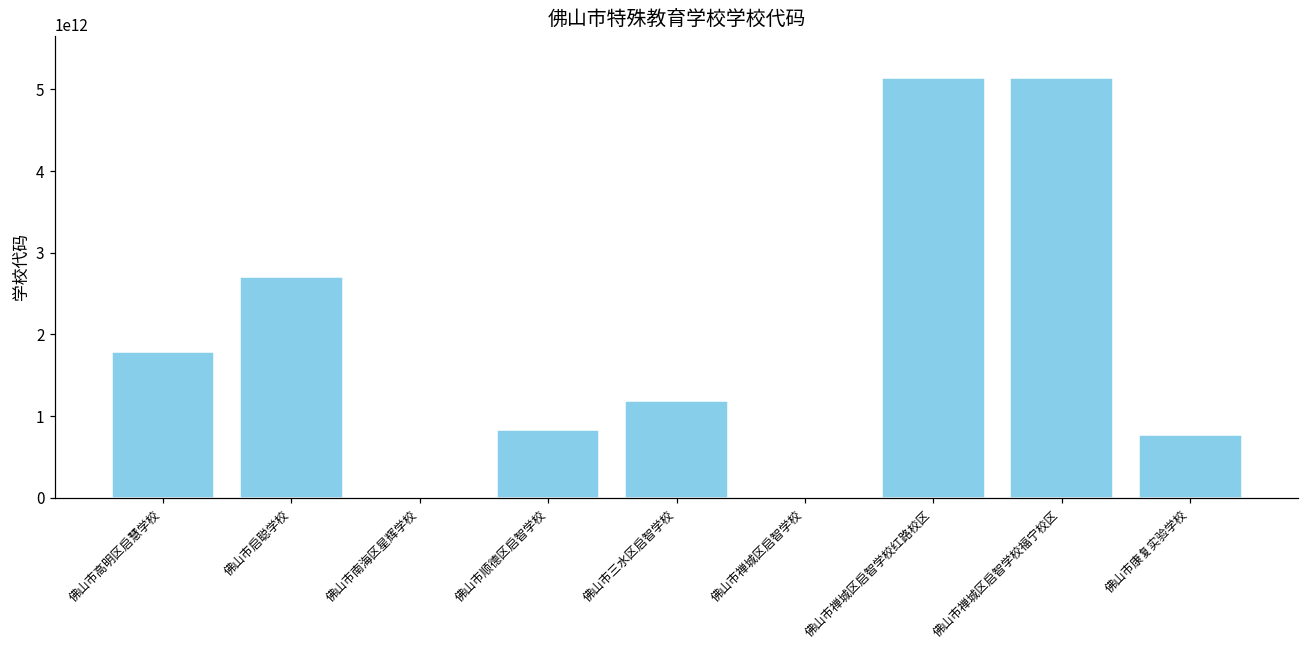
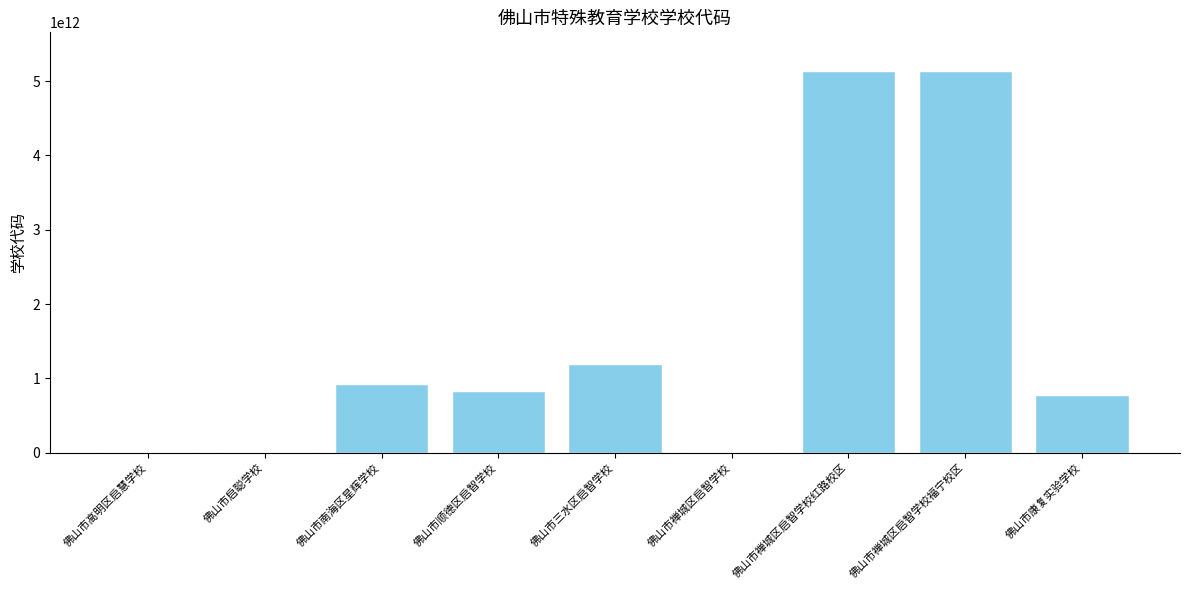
佛山市高明区启慧学校: 1800000000000 -> 0
佛山市启聪学校: 2700000000000 -> 0
佛山市南海区星辉学校: 0 -> 900000000000
